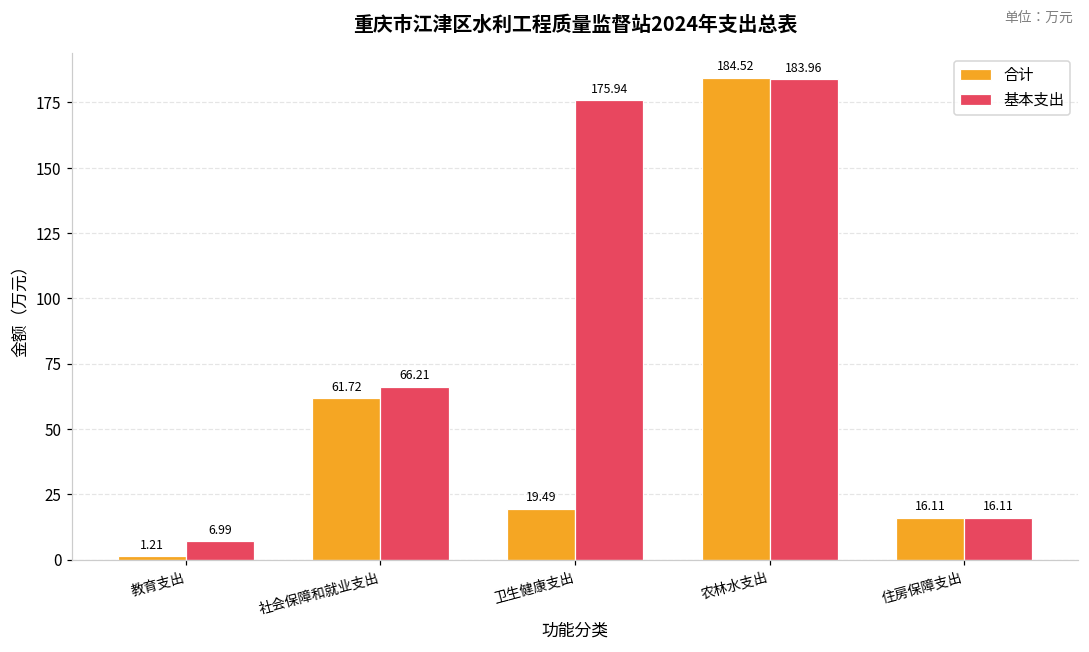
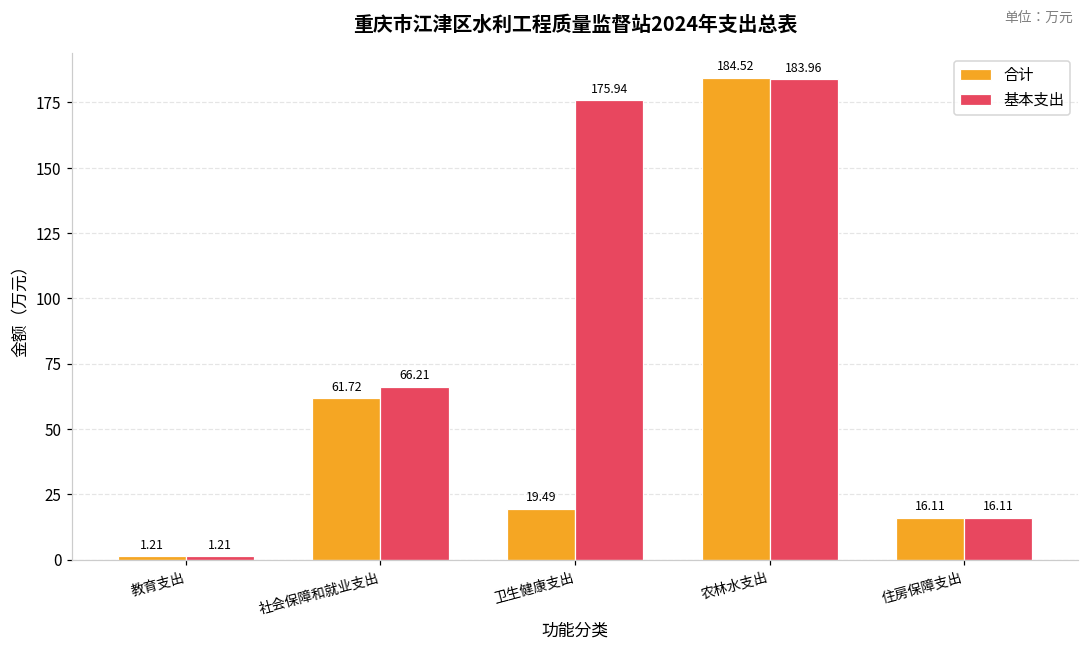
基本支出, 教育支出: 6.99 -> 1.21
